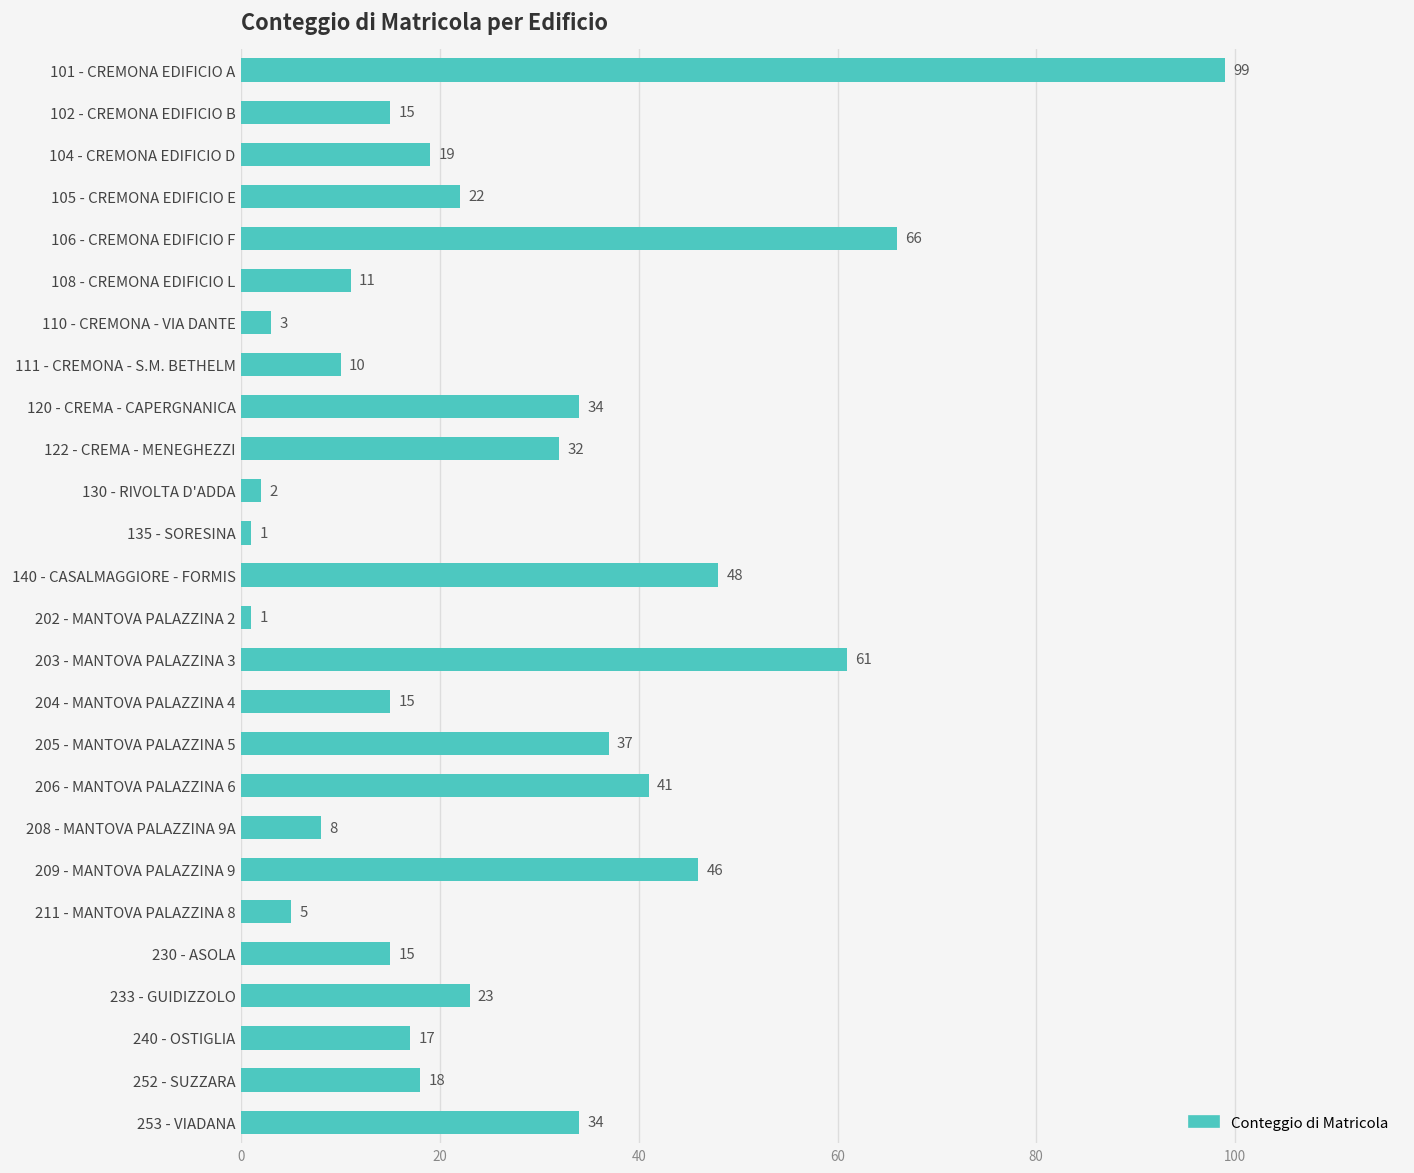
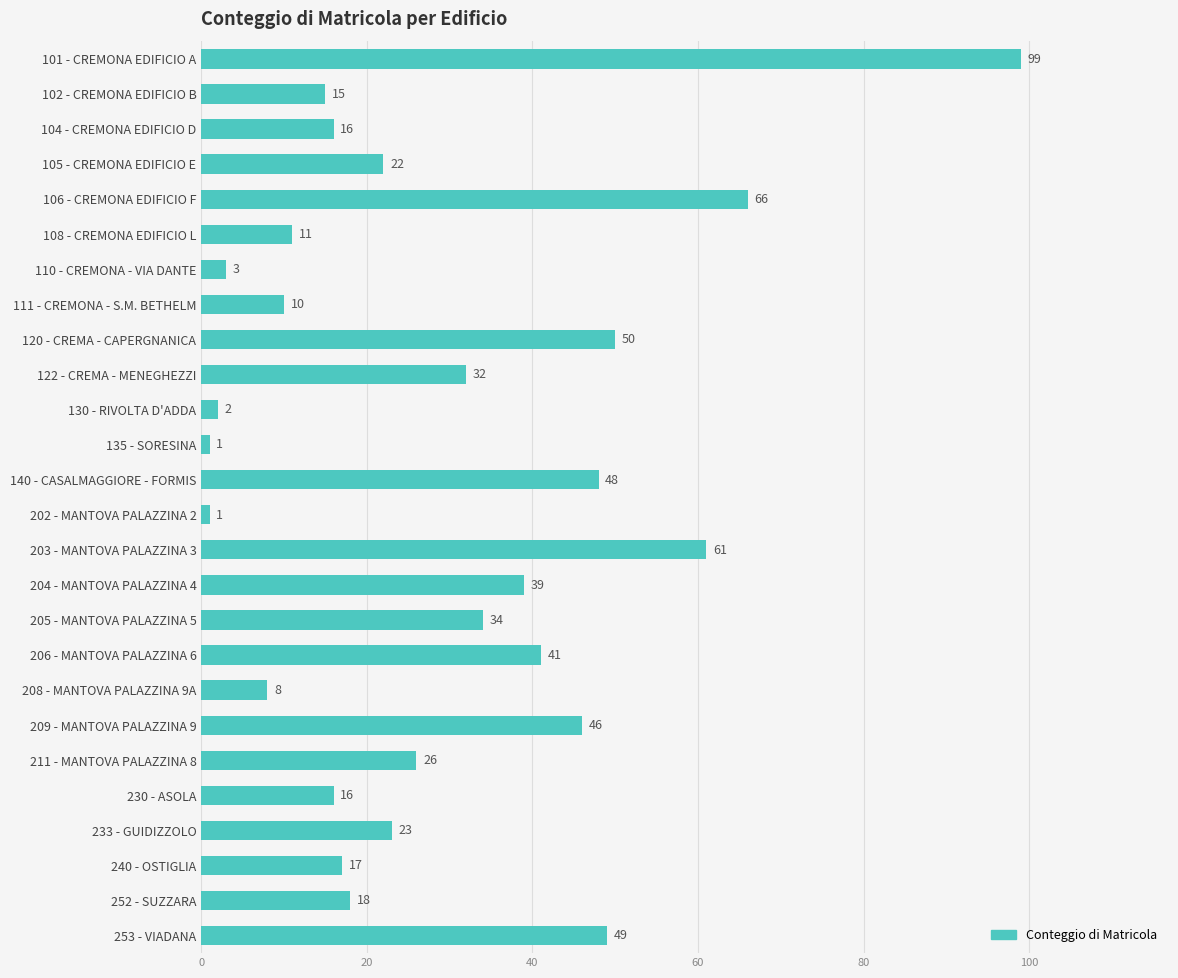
104 - CREMONA EDIFICIO D: 19 -> 16
120 - CREMA - CAPERGNANICA: 34 -> 50
204 - MANTOVA PALAZZINA 4: 15 -> 39
205 - MANTOVA PALAZZINA 5: 37 -> 34
211 - MANTOVA PALAZZINA 8: 5 -> 26
230 - ASOLA: 15 -> 16
253 - VIADANA: 34 -> 49
